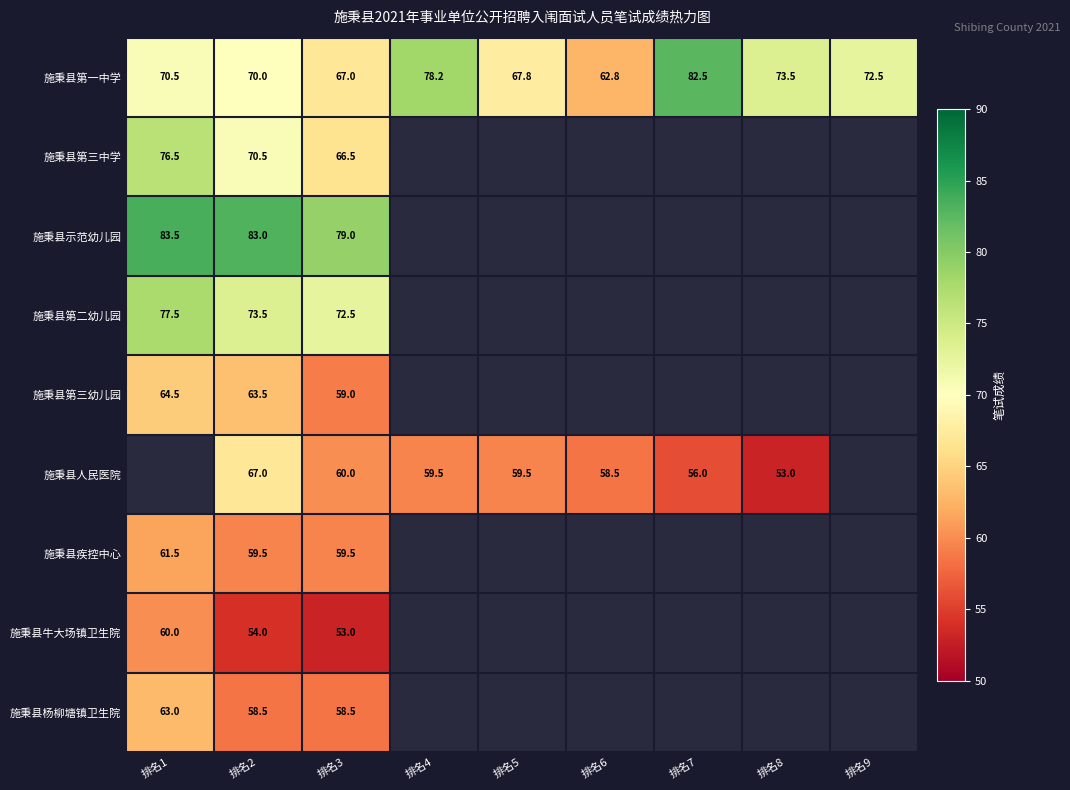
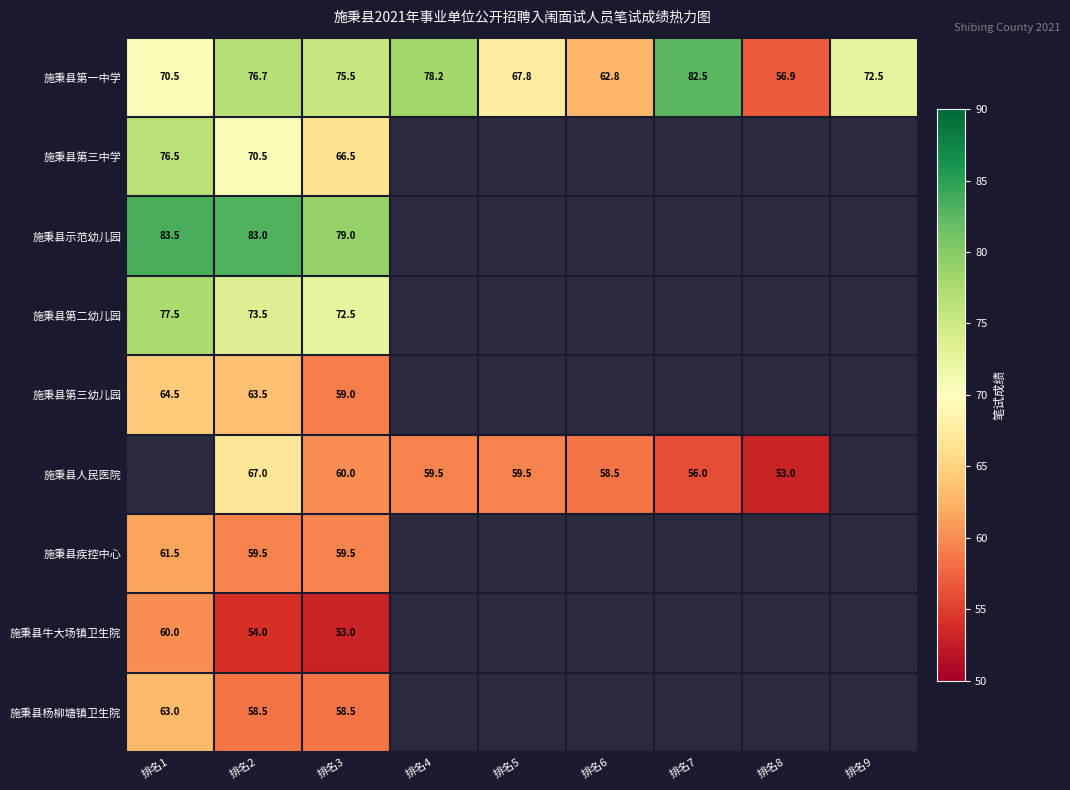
施秉县第一中学, 排名2: 70.0 -> 76.7
施秉县第一中学, 排名3: 67.0 -> 75.5
施秉县第一中学, 排名8: 73.5 -> 56.9
